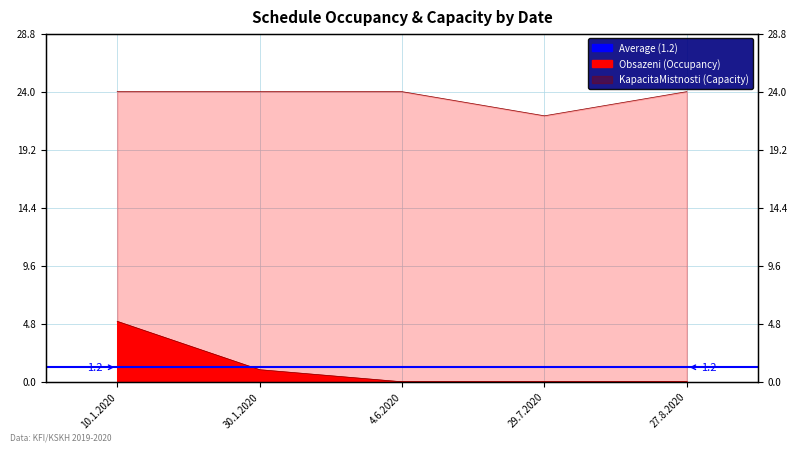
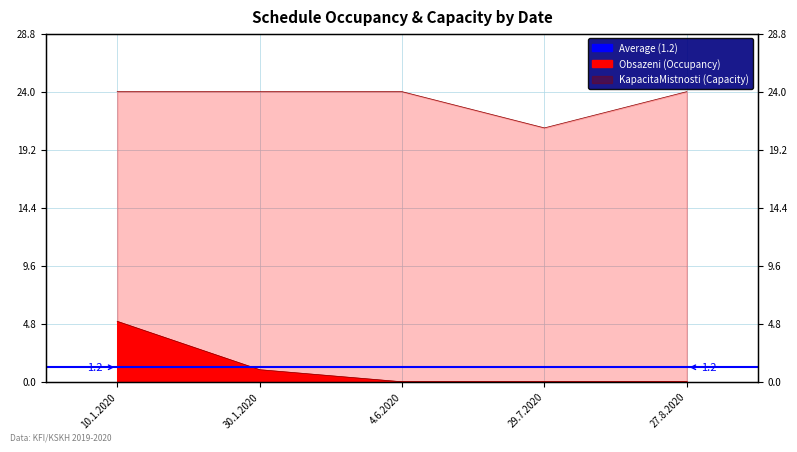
KapacitaMistnosti (Capacity), 29.7.2020: 22 -> 21
